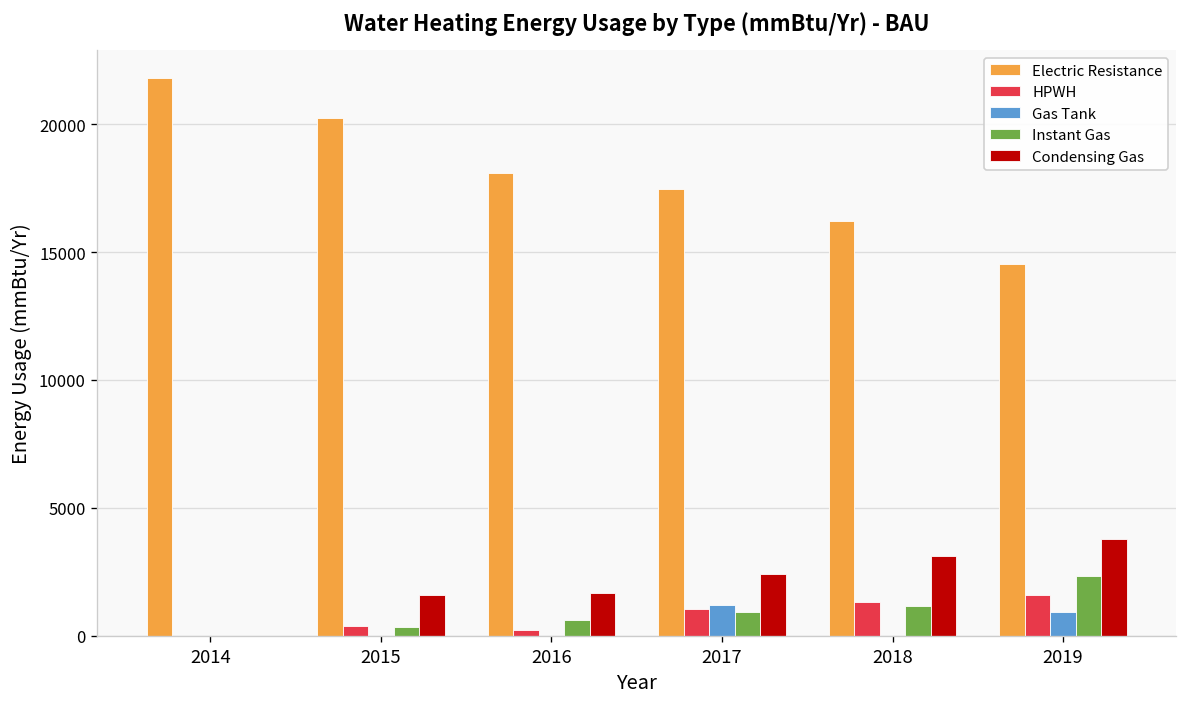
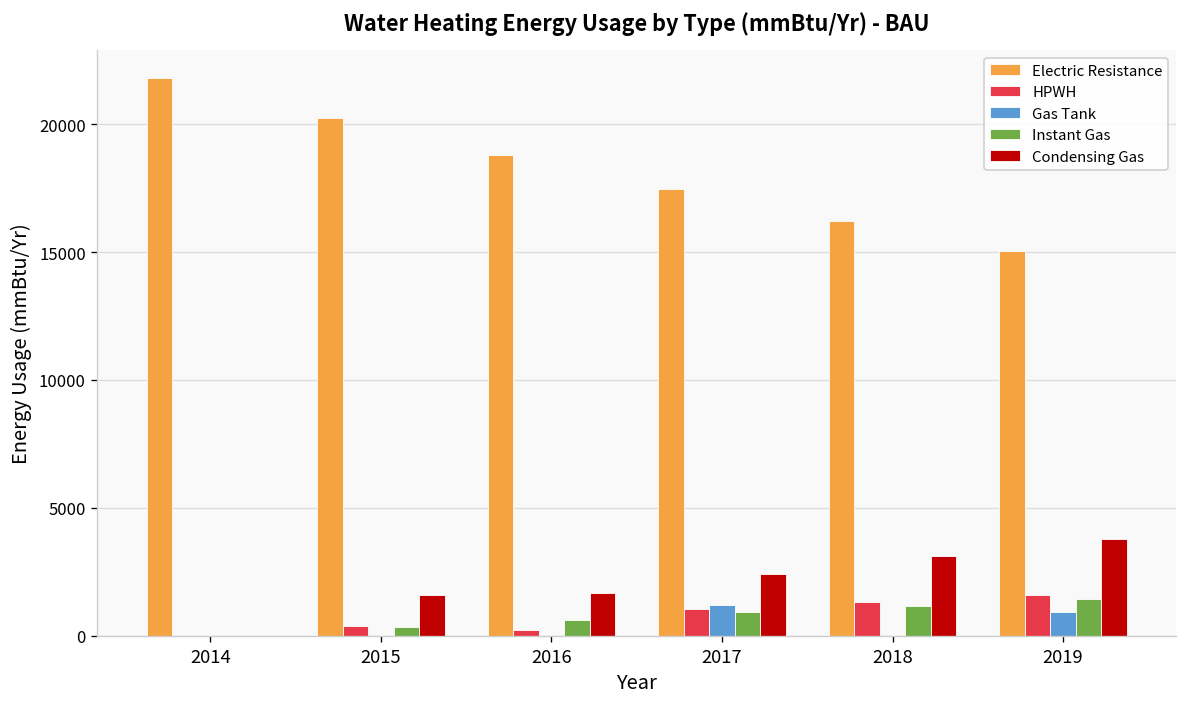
Electric Resistance, 2016: 18100 -> 18800
Electric Resistance, 2019: 14500 -> 15000
Instant Gas, 2019: 2400 -> 1400
